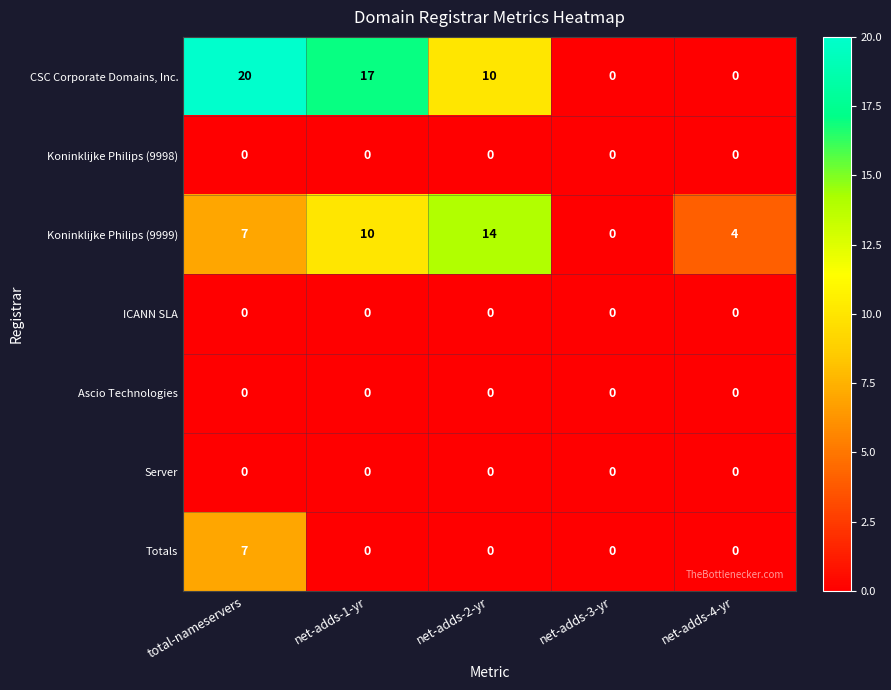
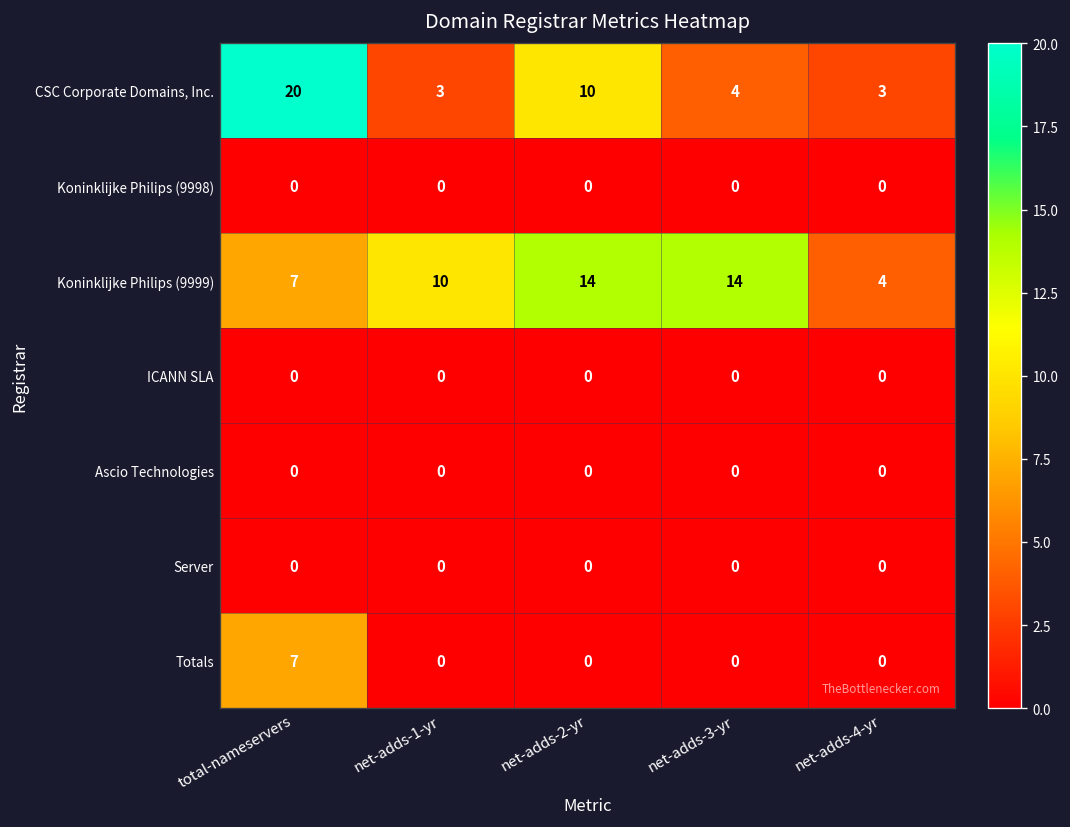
CSC Corporate Domains, Inc., net-adds-1-yr: 17 -> 3
CSC Corporate Domains, Inc., net-adds-3-yr: 0 -> 4
CSC Corporate Domains, Inc., net-adds-4-yr: 0 -> 3
Koninklijke Philips (9999), net-adds-3-yr: 0 -> 14
